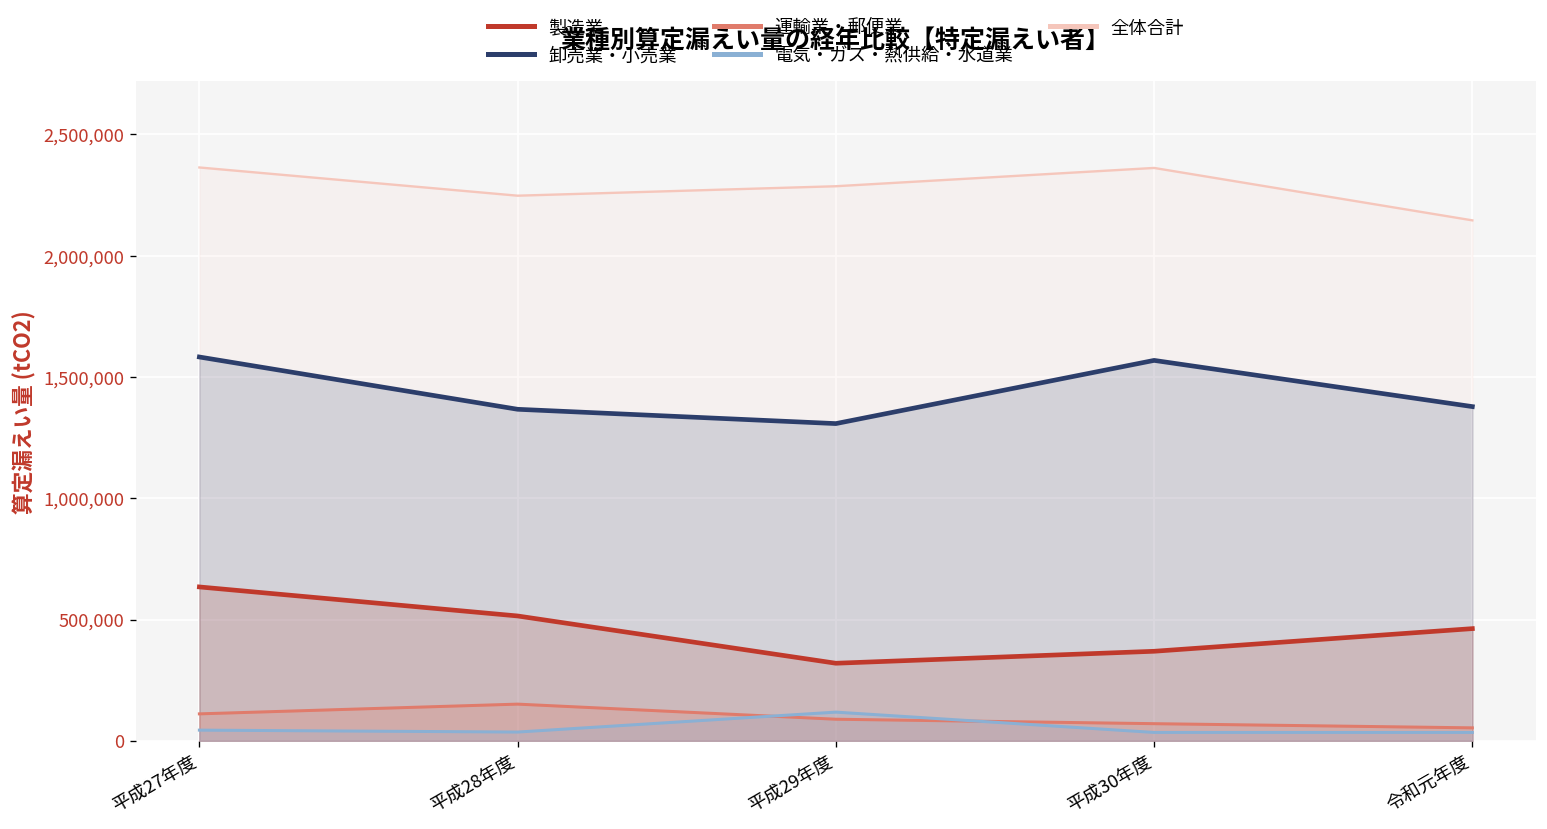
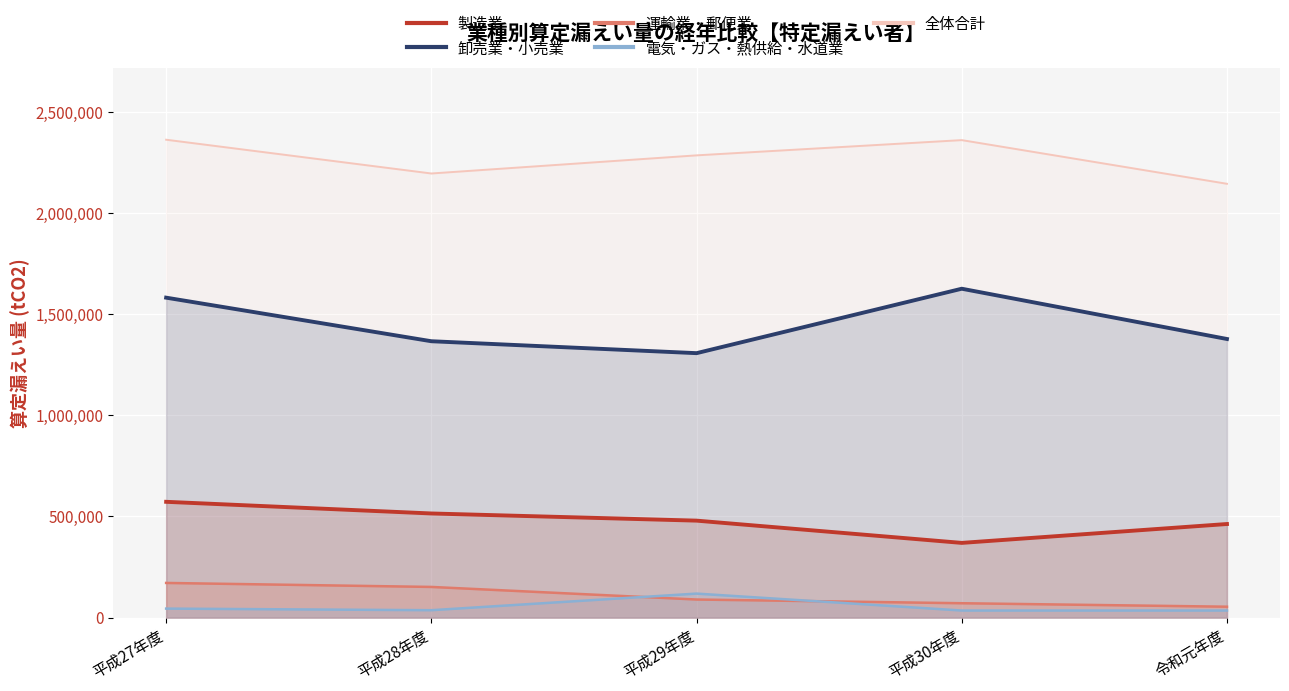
製造業, 平成27年度: 630,000 -> 570,000
運輸業・郵便業, 平成27年度: 110,000 -> 170,000
全体合計, 平成28年度: 2,250,000 -> 2,200,000
製造業, 平成29年度: 320,000 -> 480,000
卸売業・小売業, 平成30年度: 1,570,000 -> 1,630,000
